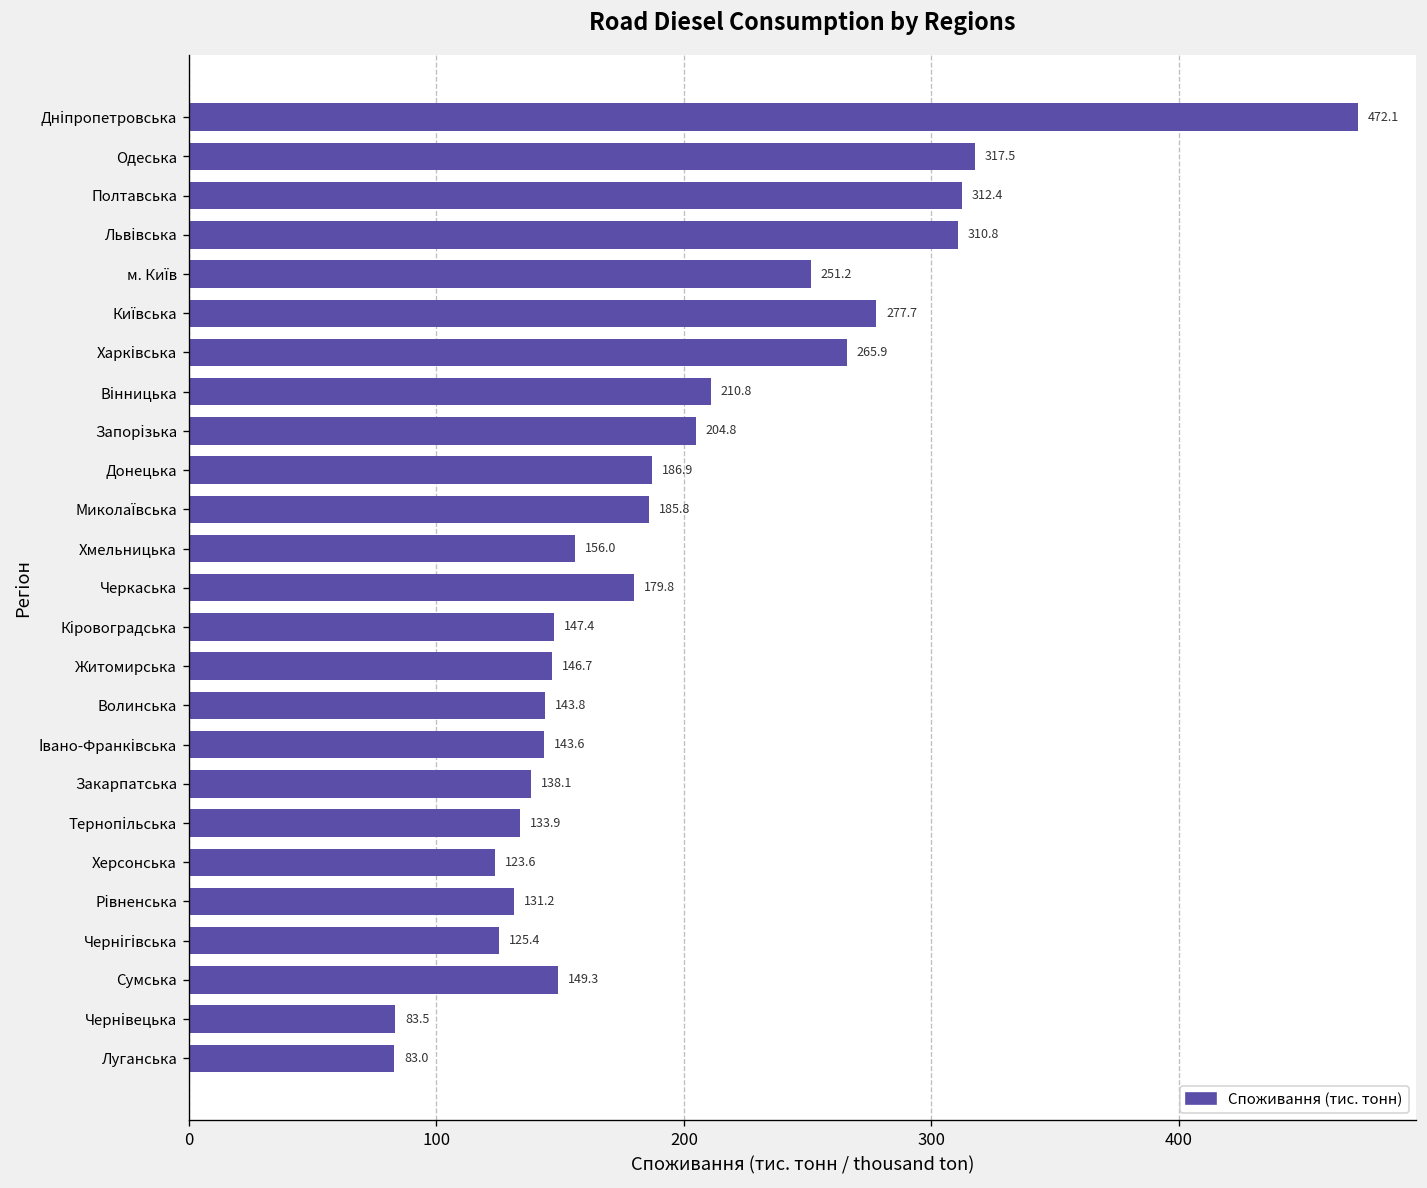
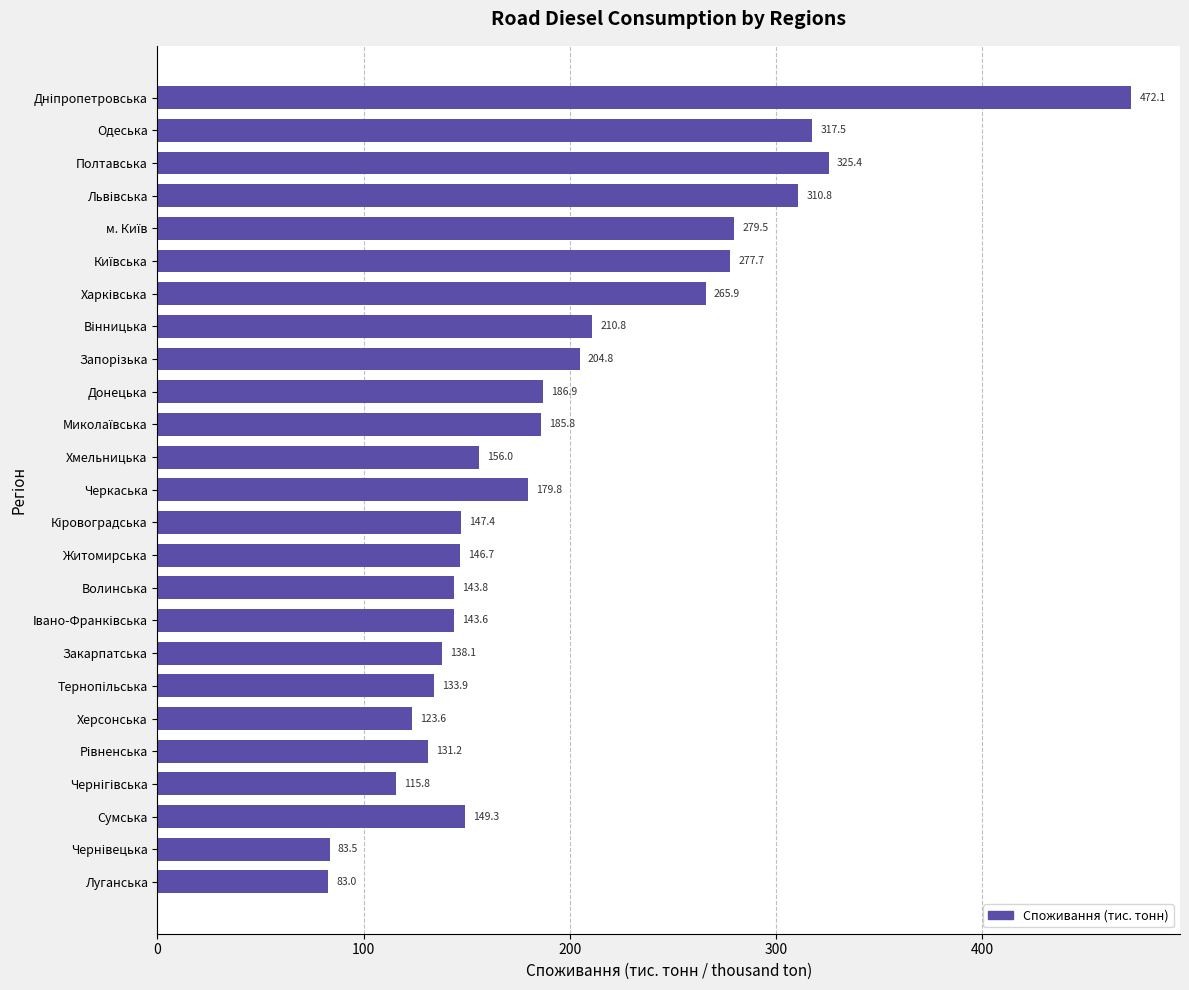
Полтавська: 312.4 -> 325.4
м. Київ: 251.2 -> 279.5
Чернігівська: 125.4 -> 115.8
